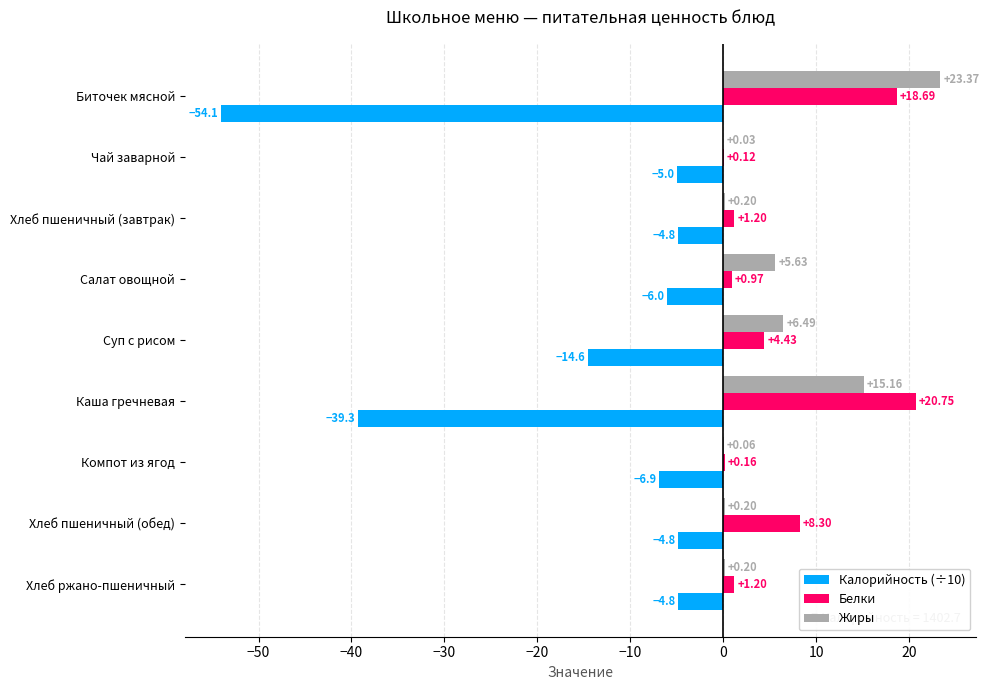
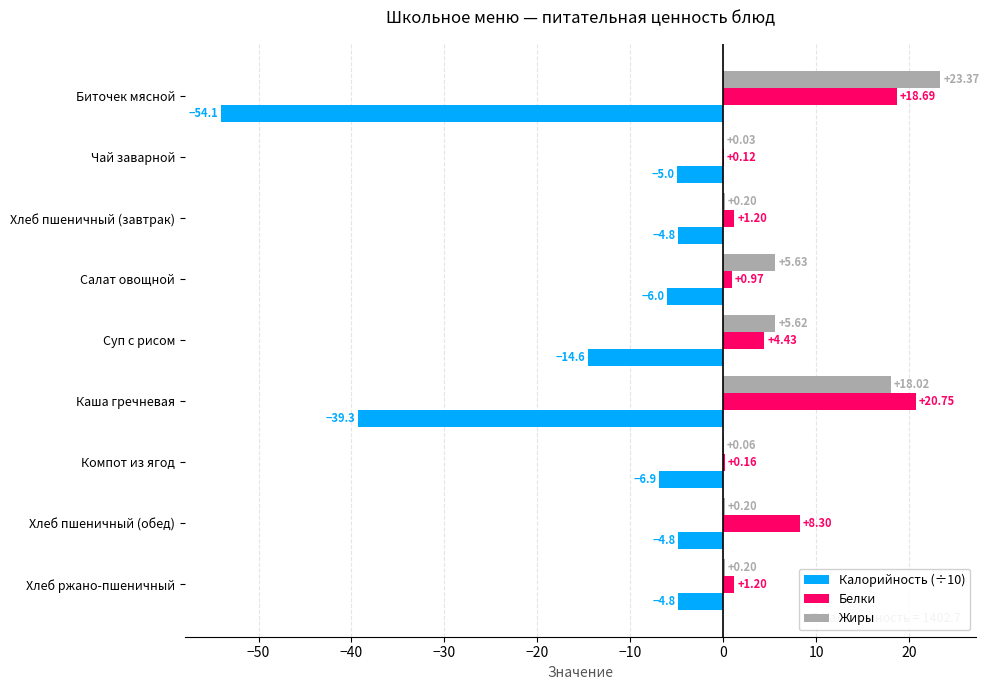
Жиры, Суп с рисом: +6.49 -> +5.62
Жиры, Каша гречневая: +15.16 -> +18.02
